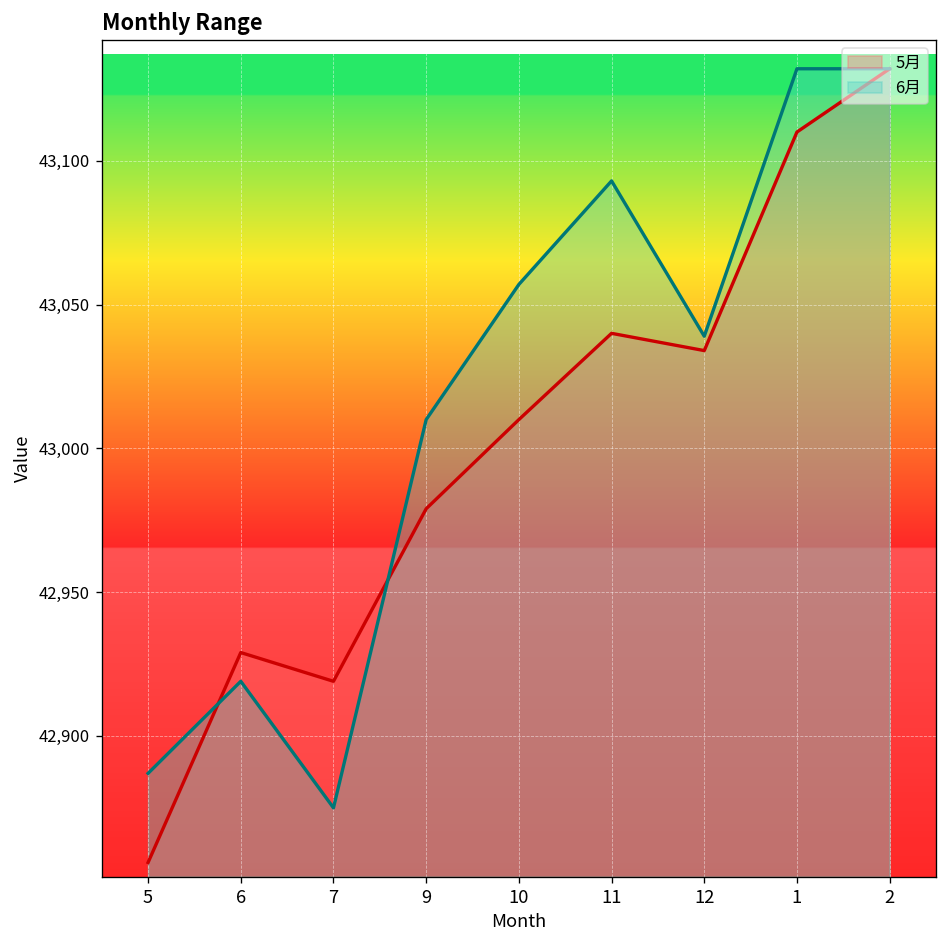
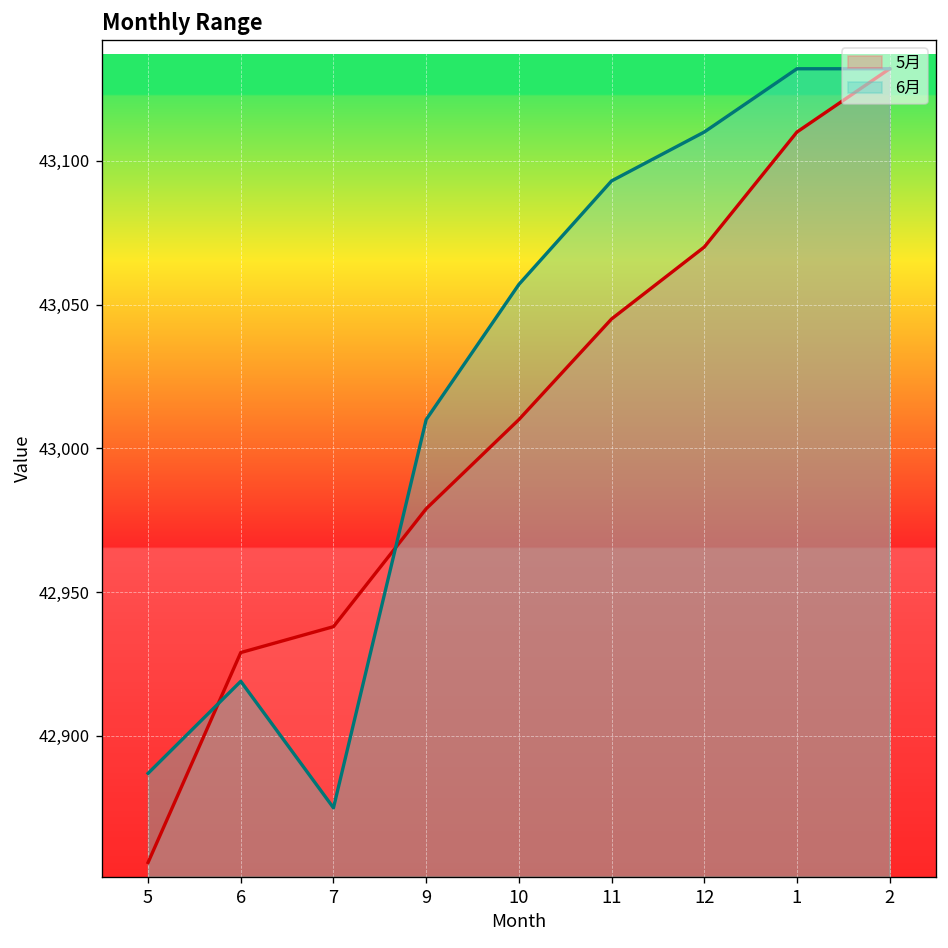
5月, 7: 42,919 -> 42,938
5月, 11: 43,040 -> 43,045
5月, 12: 43,034 -> 43,070
6月, 12: 43,039 -> 43,110
